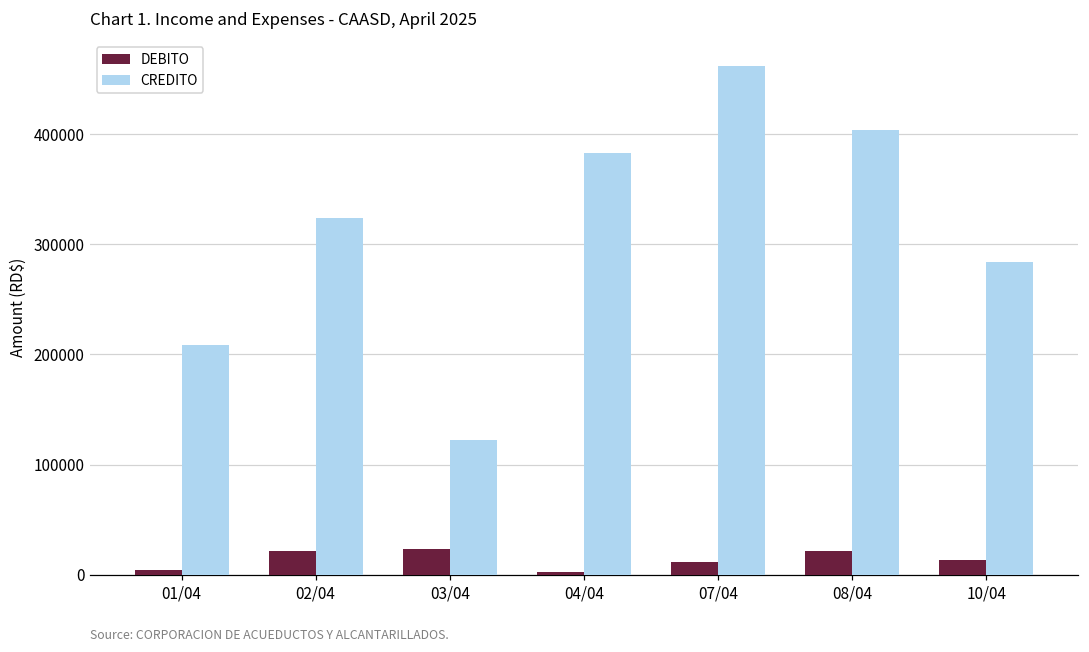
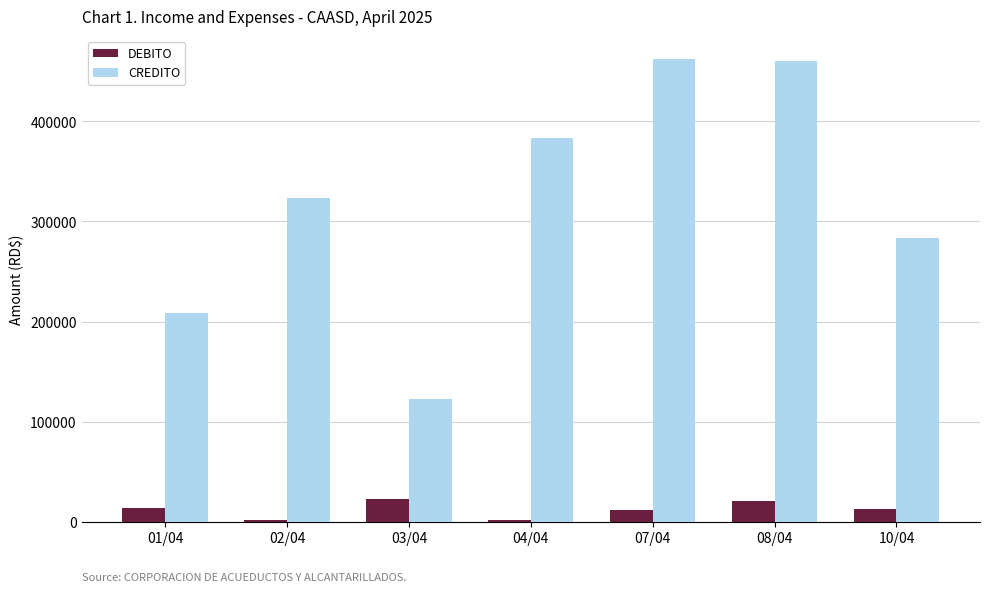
DEBITO, 01/04: 4000 -> 14000
DEBITO, 02/04: 22000 -> 1000
CREDITO, 08/04: 404000 -> 460000
